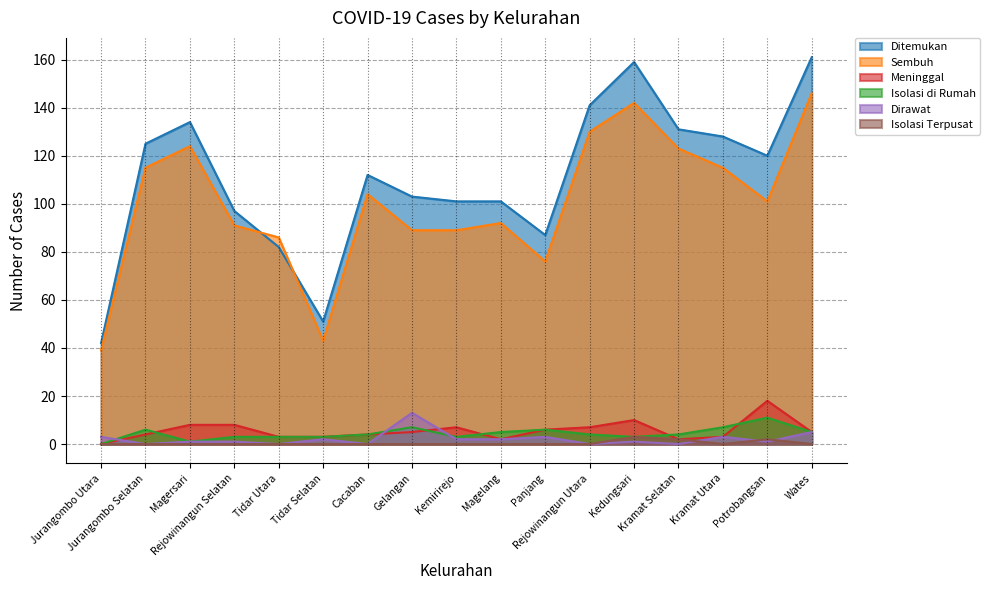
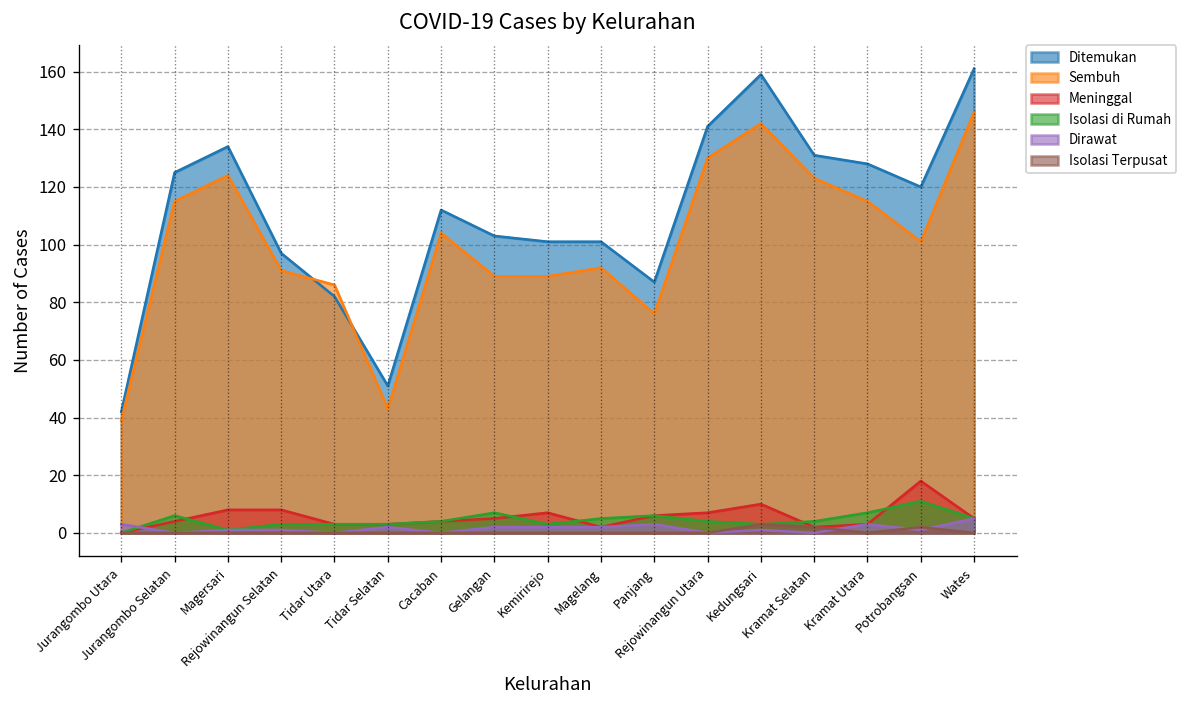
Dirawat, Gelangan: 13 -> 2
